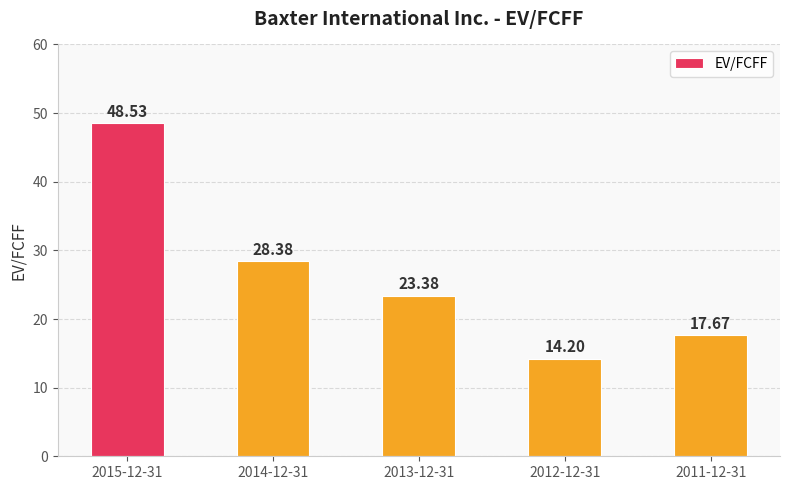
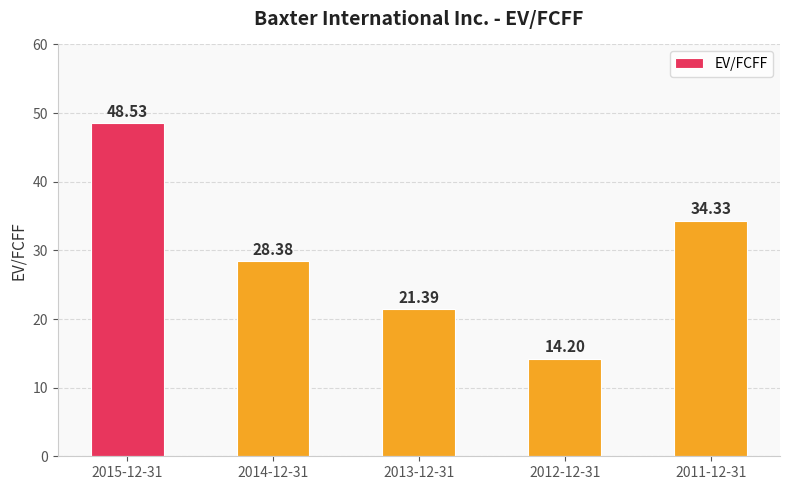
2013-12-31: 23.38 -> 21.39
2011-12-31: 17.67 -> 34.33
